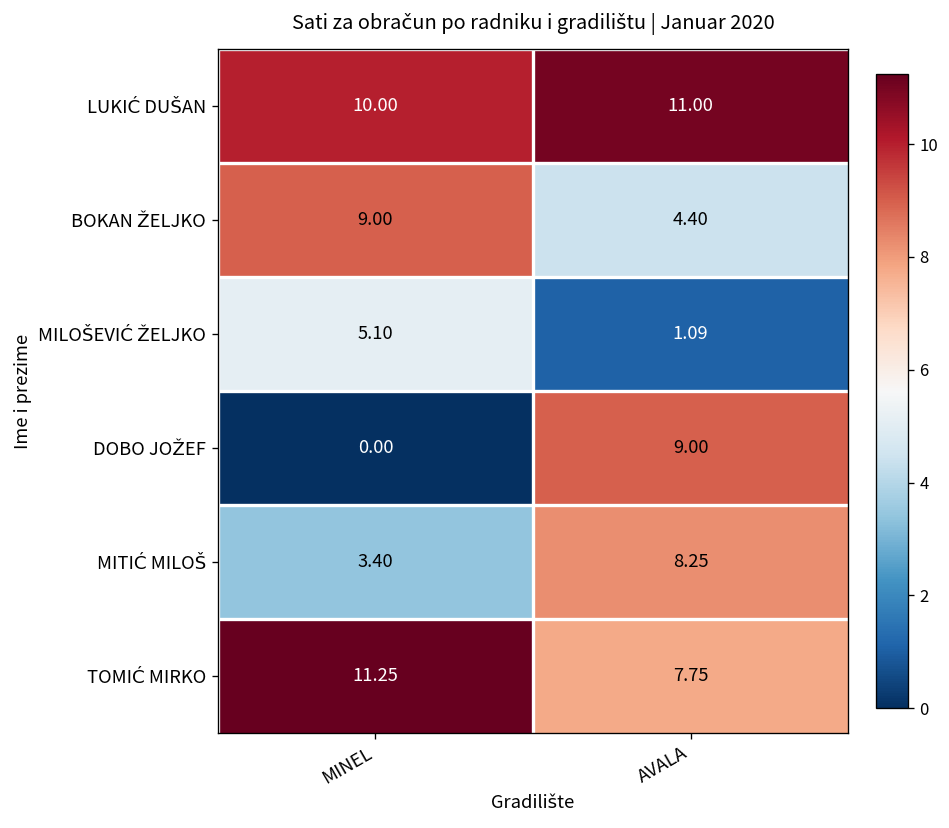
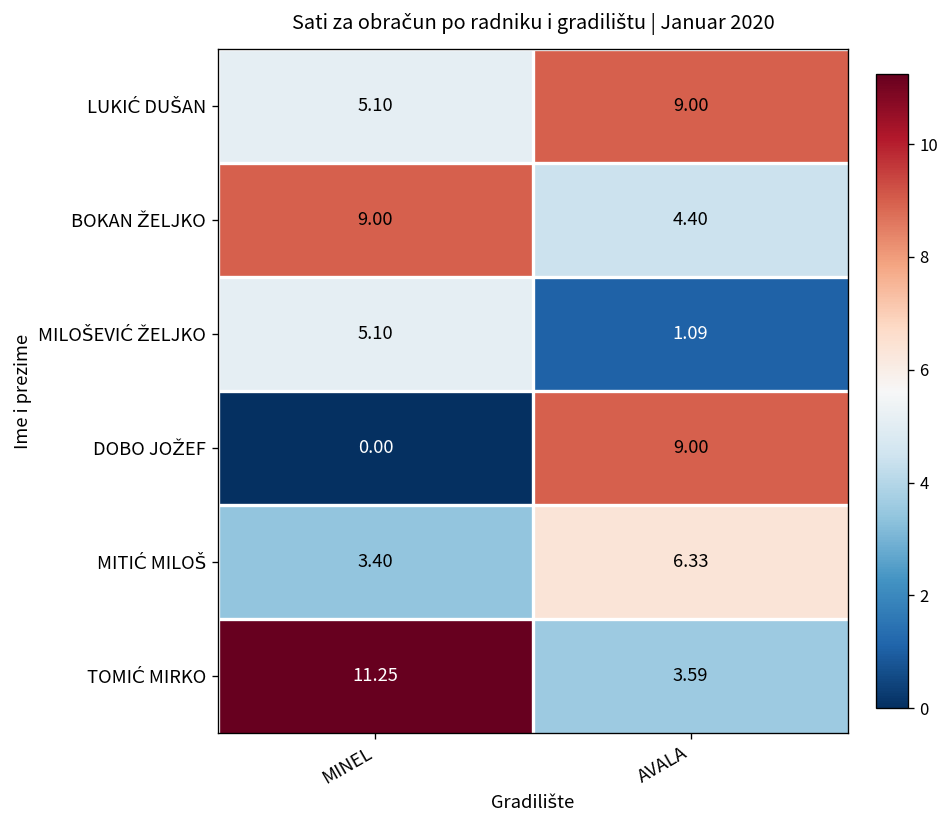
LUKIĆ DUŠAN, MINEL: 10.00 -> 5.10
LUKIĆ DUŠAN, AVALA: 11.00 -> 9.00
MITIĆ MILOŠ, AVALA: 8.25 -> 6.33
TOMIĆ MIRKO, AVALA: 7.75 -> 3.59
